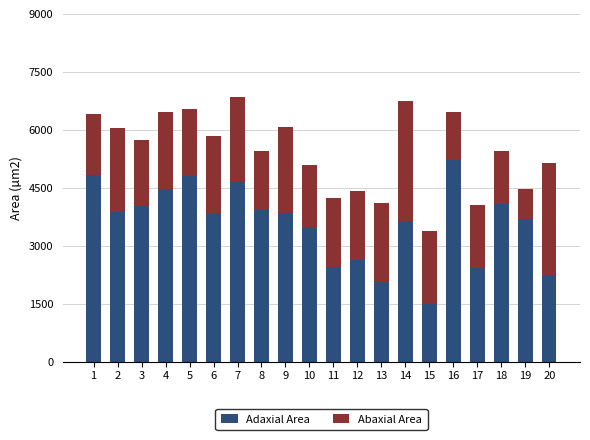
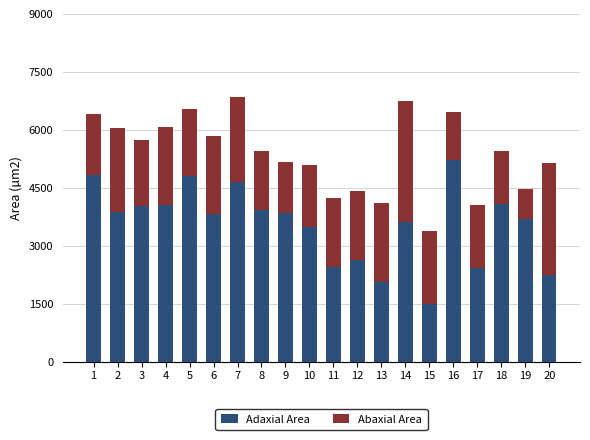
Adaxial Area, 4: 4500 -> 4000
Abaxial Area, 9: 2200 -> 1300
